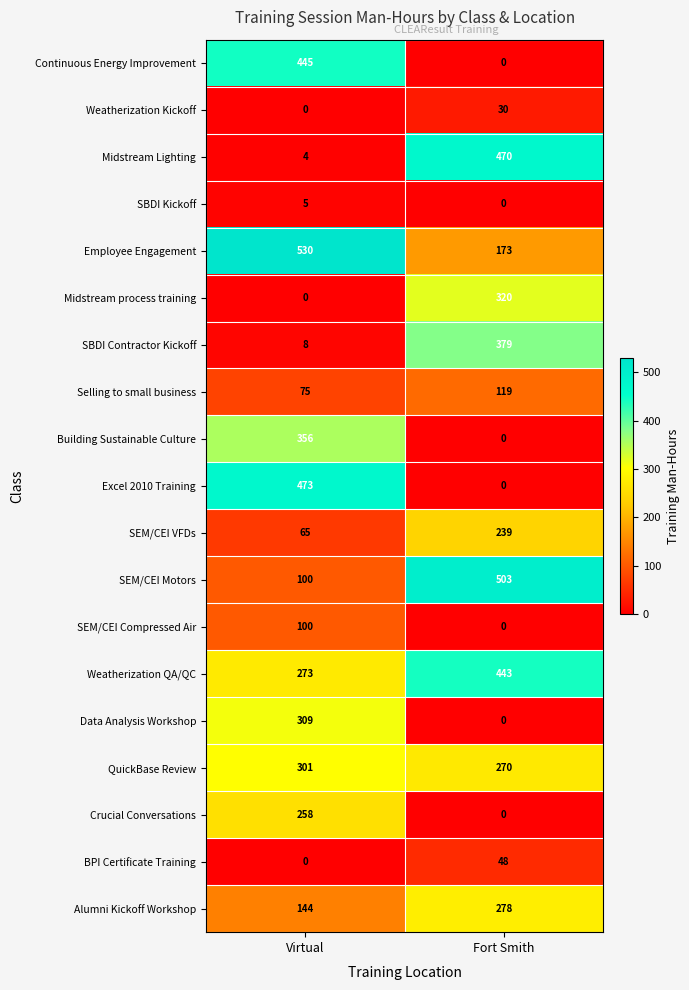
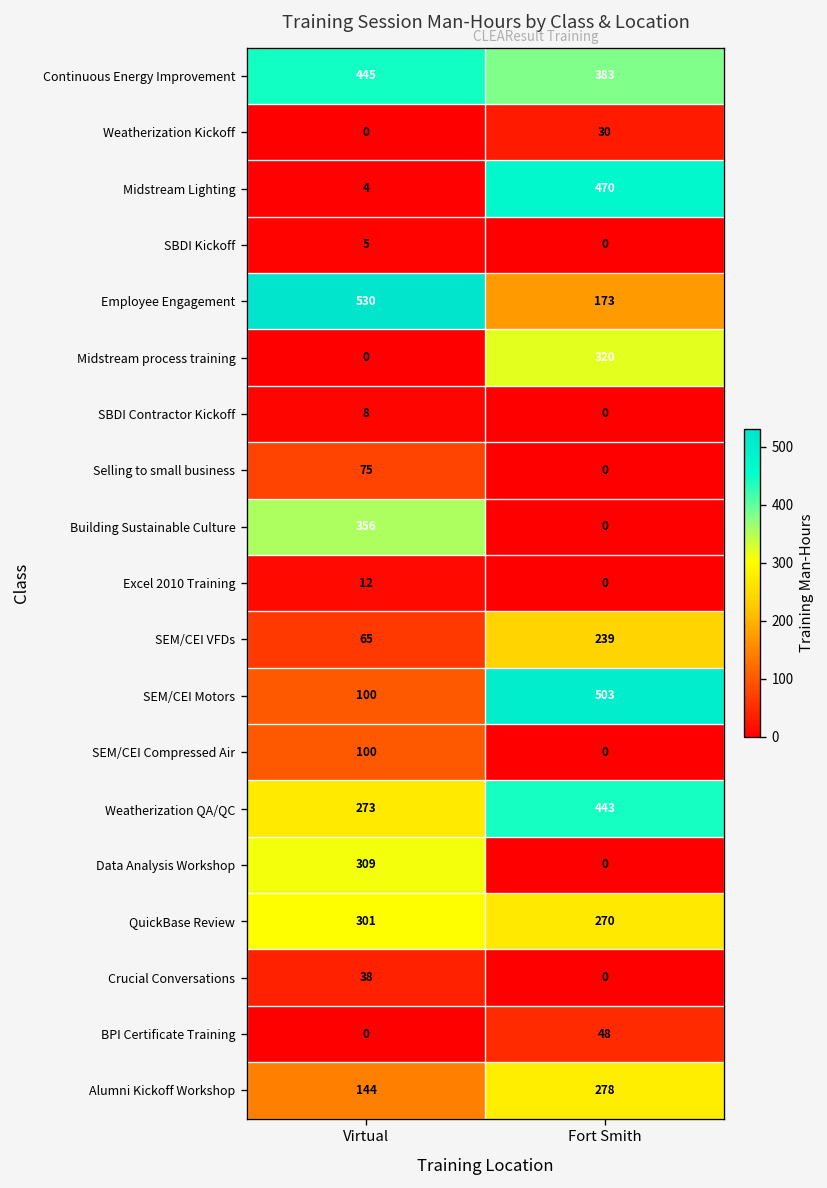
Continuous Energy Improvement, Fort Smith: 0 -> 383
SBDI Contractor Kickoff, Fort Smith: 379 -> 0
Selling to small business, Fort Smith: 119 -> 0
Excel 2010 Training, Virtual: 473 -> 12
Crucial Conversations, Virtual: 258 -> 38
